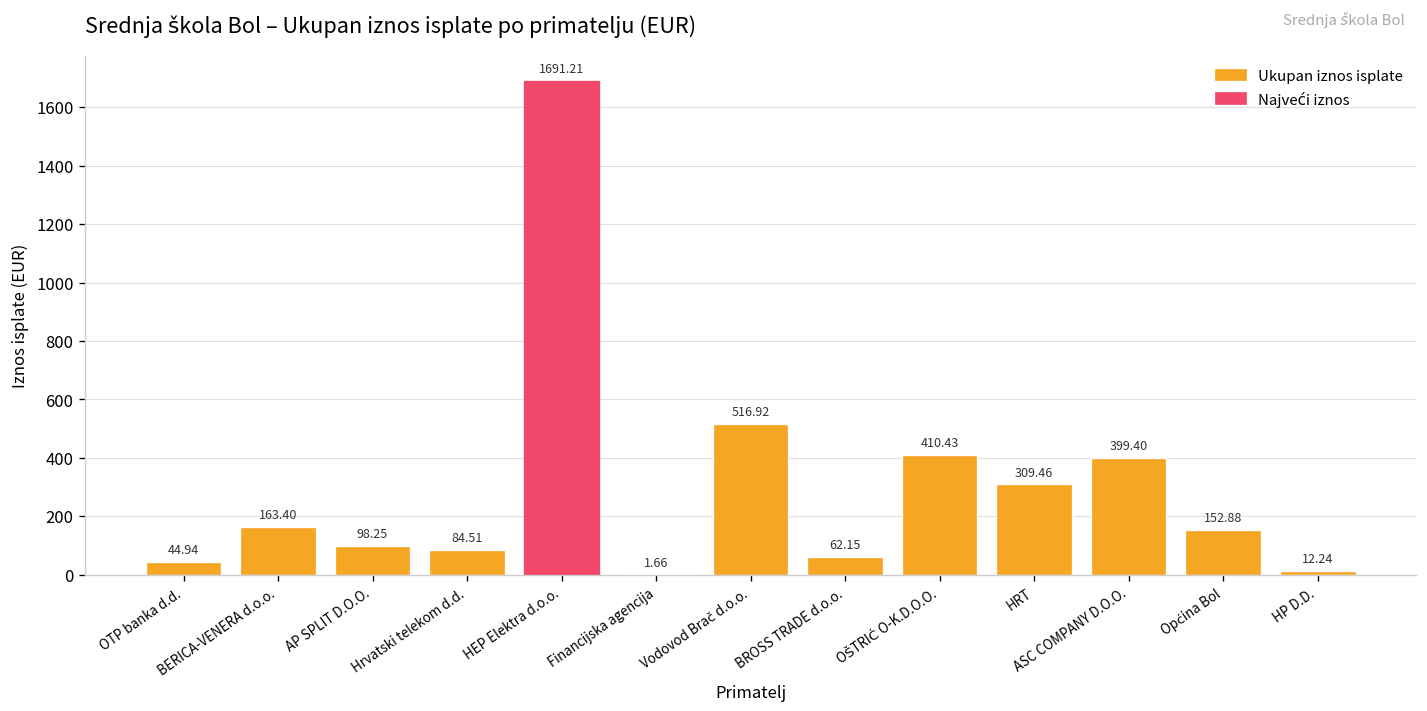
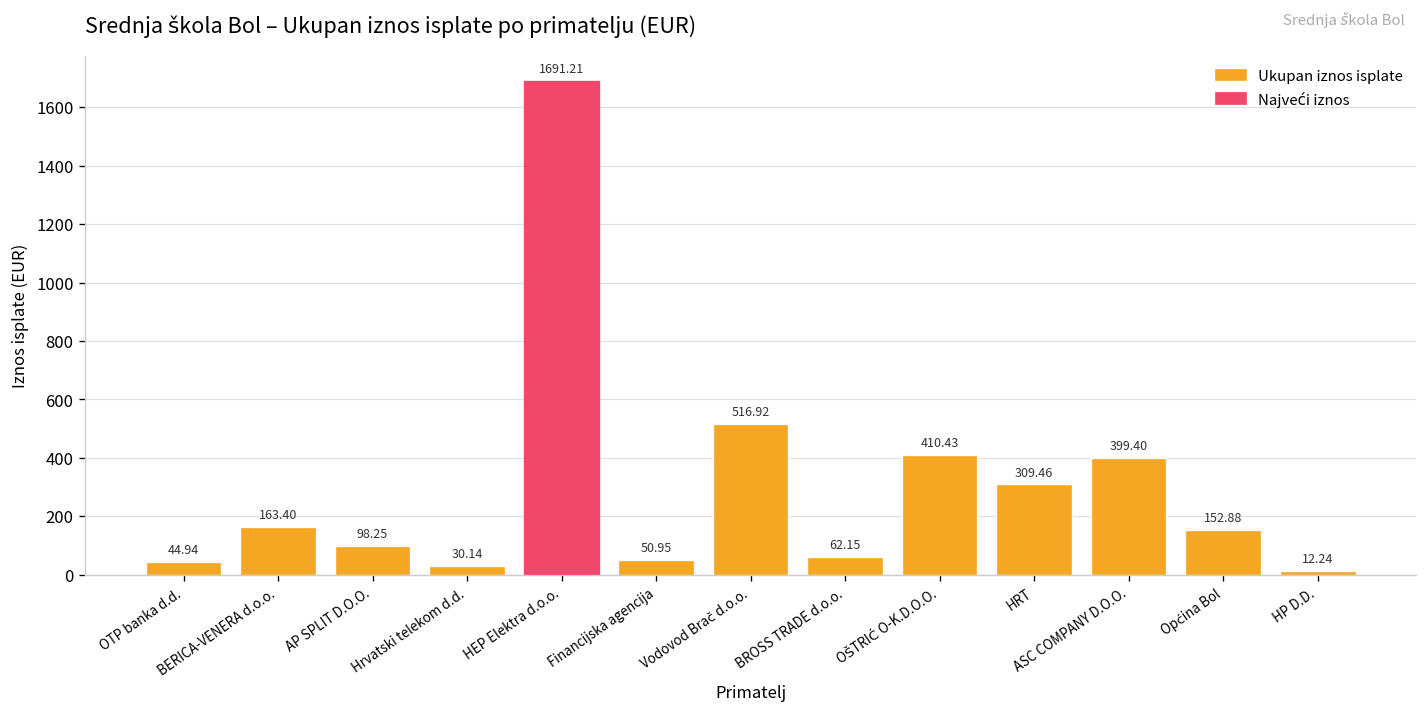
Hrvatski telekom d.d.: 84.51 -> 30.14
Financijska agencija: 1.66 -> 50.95
